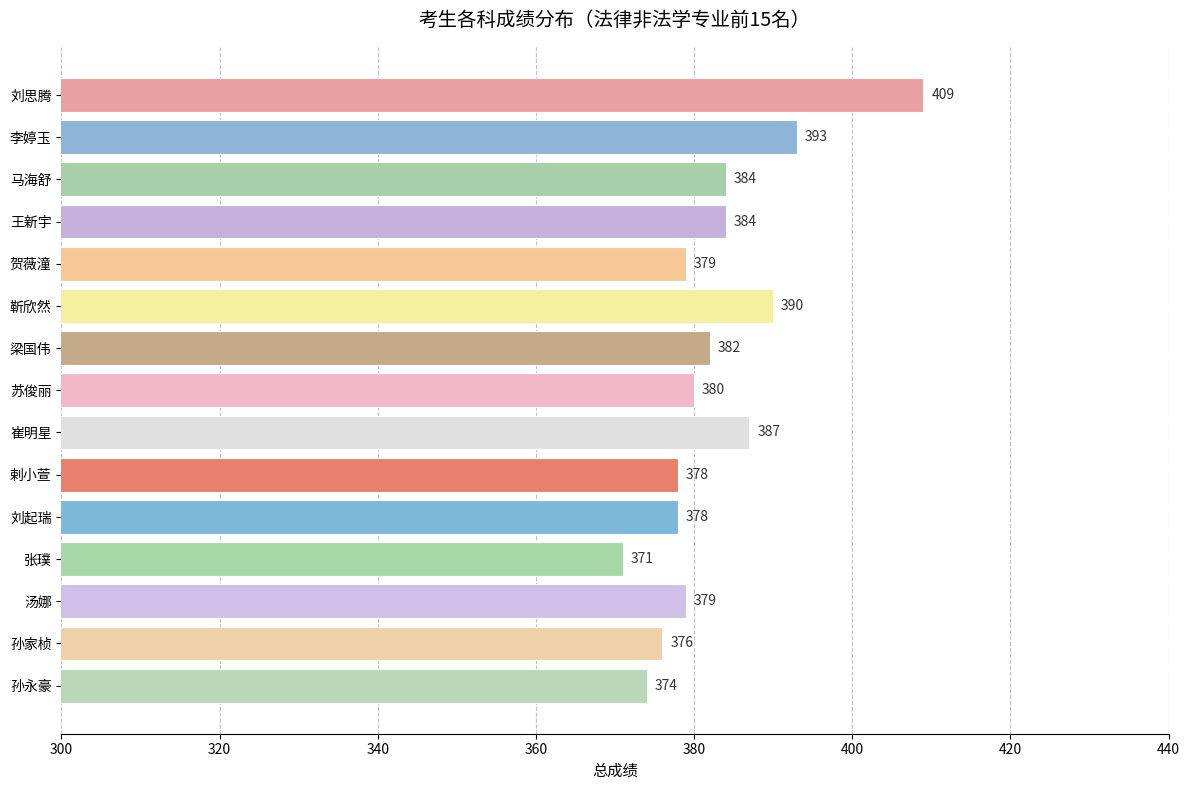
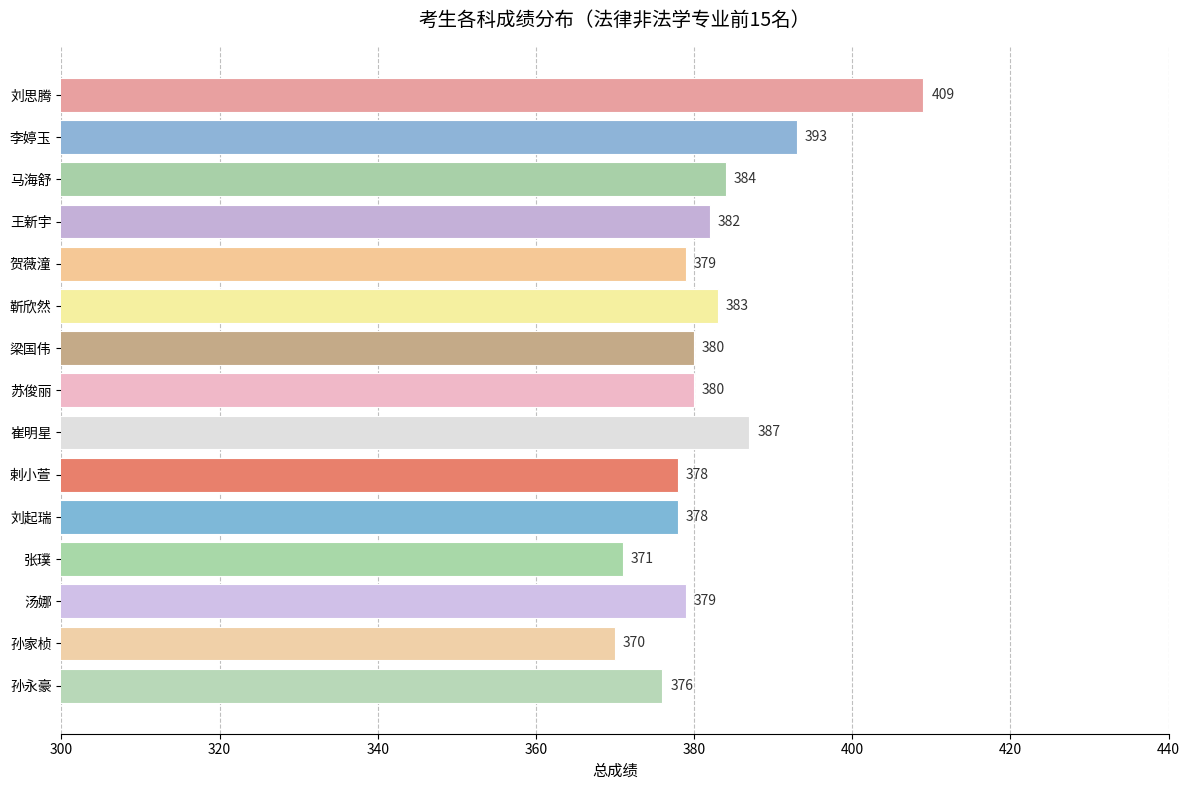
王新宇: 384 -> 382
靳欣然: 390 -> 383
梁国伟: 382 -> 380
孙家桢: 376 -> 370
孙永豪: 374 -> 376
